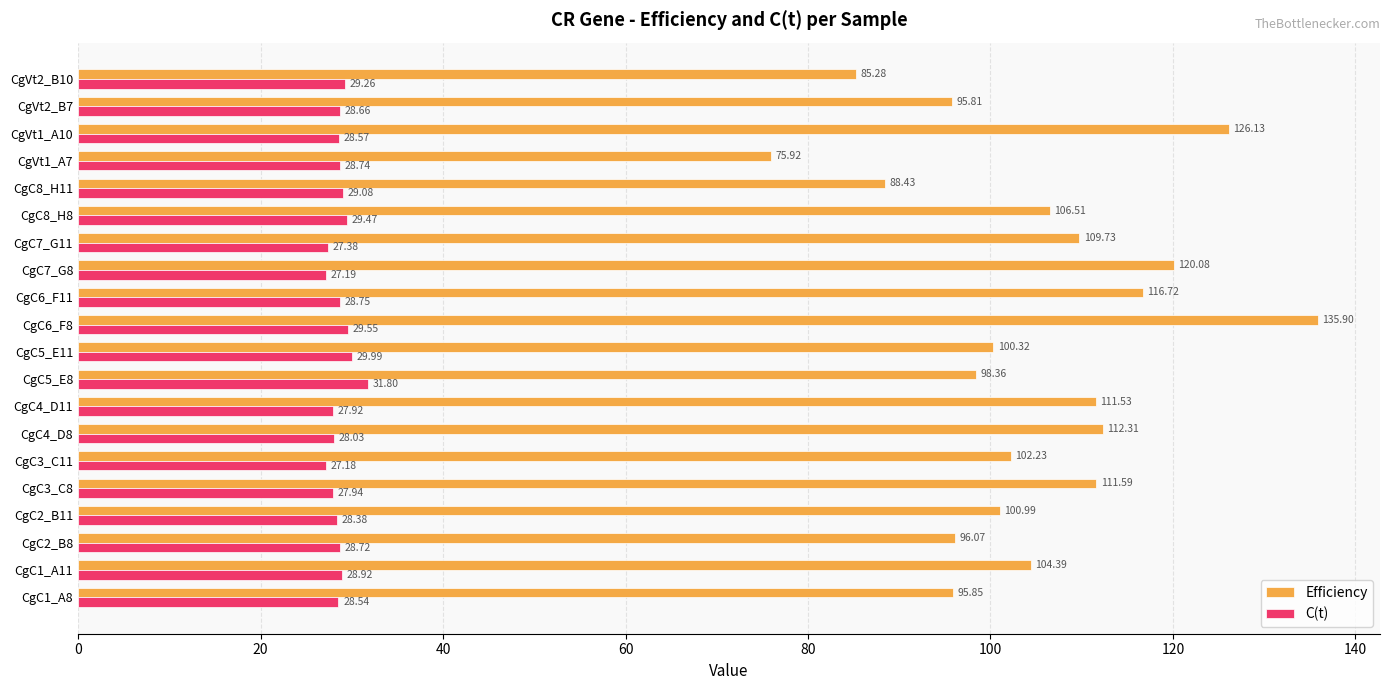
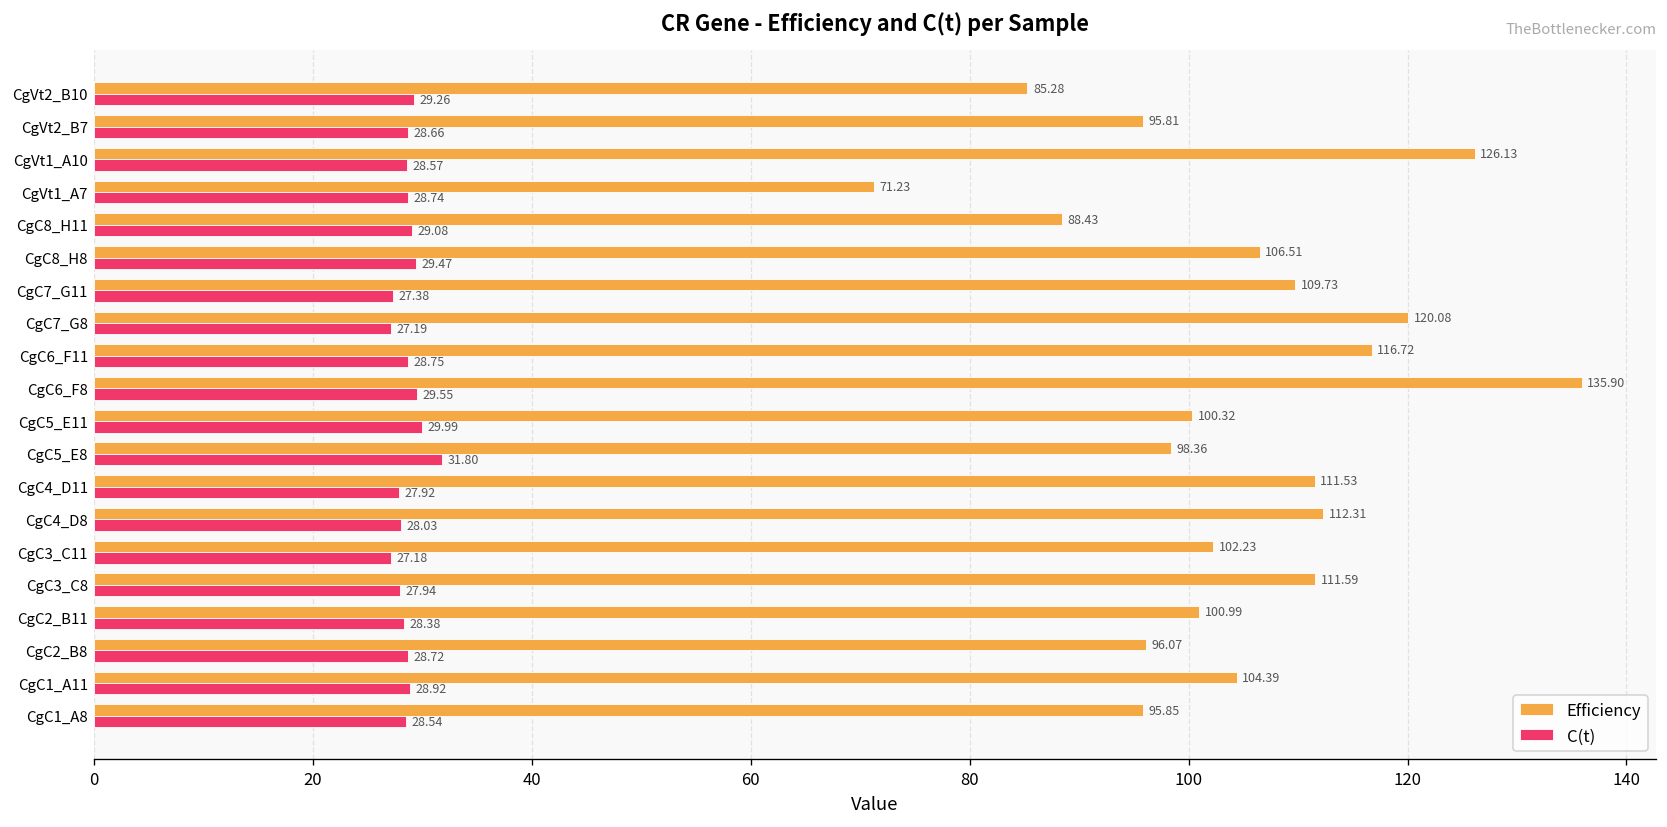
Efficiency, CgVt1_A7: 75.92 -> 71.23
